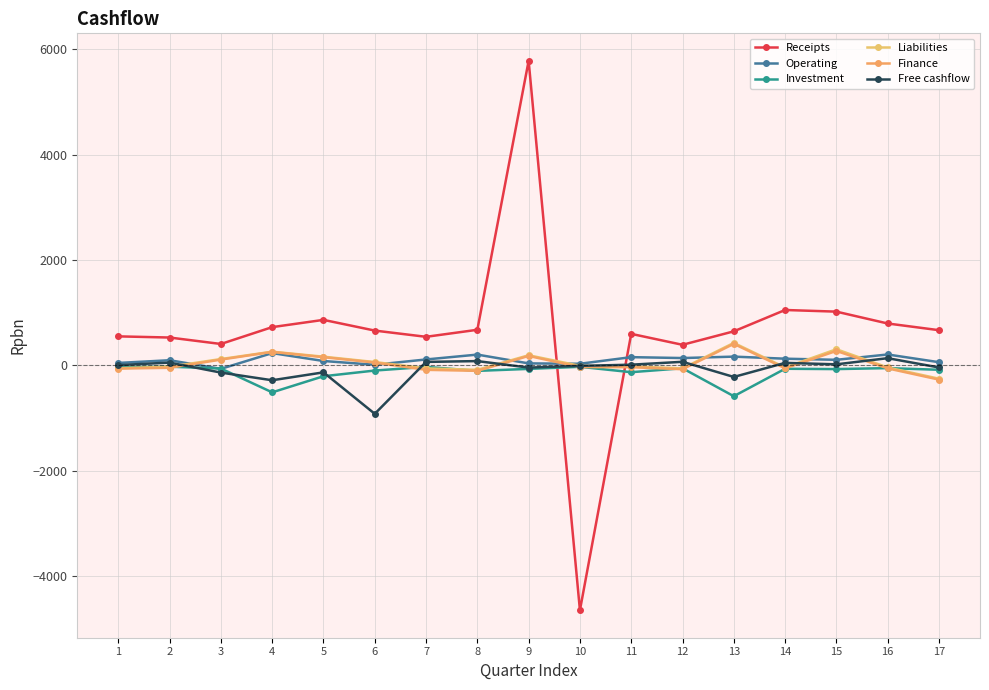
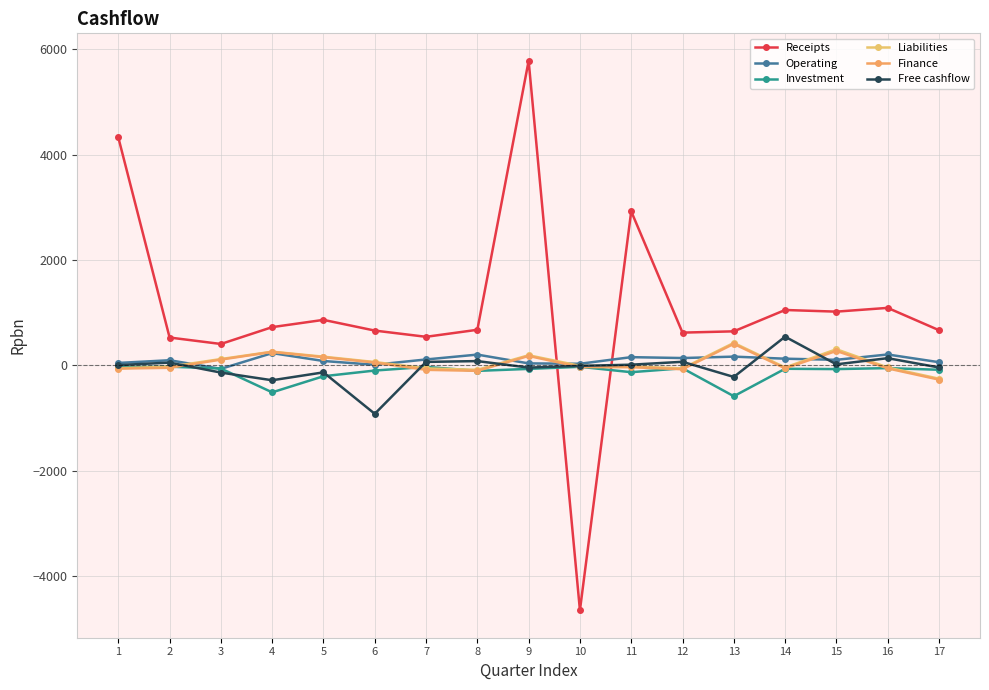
Receipts, 1: 600 -> 4300
Receipts, 11: 600 -> 2900
Receipts, 12: 400 -> 600
Free cashflow, 14: 0 -> 500
Receipts, 16: 800 -> 1100
